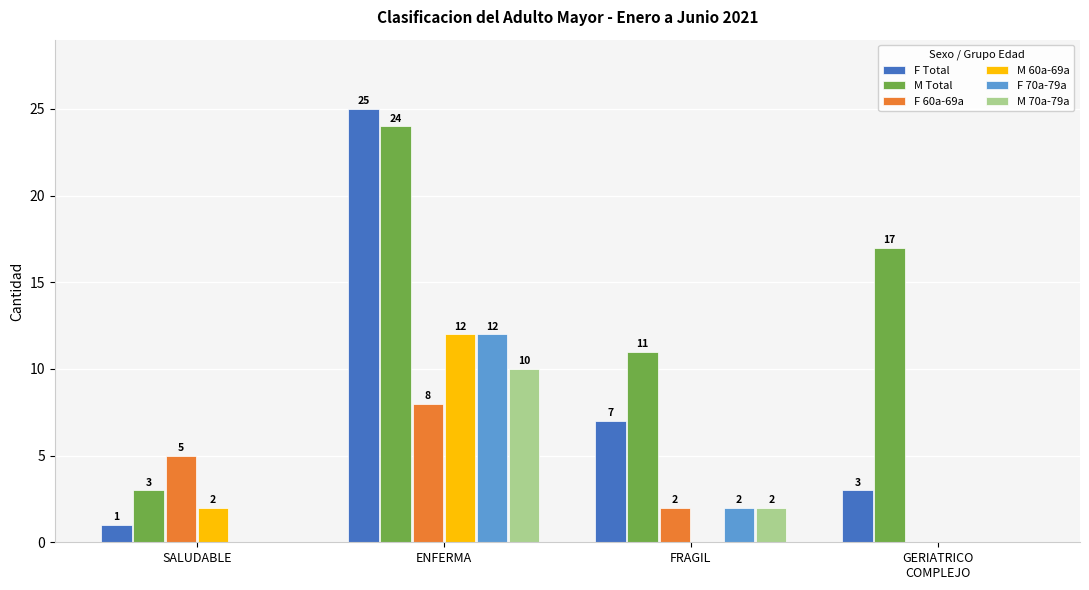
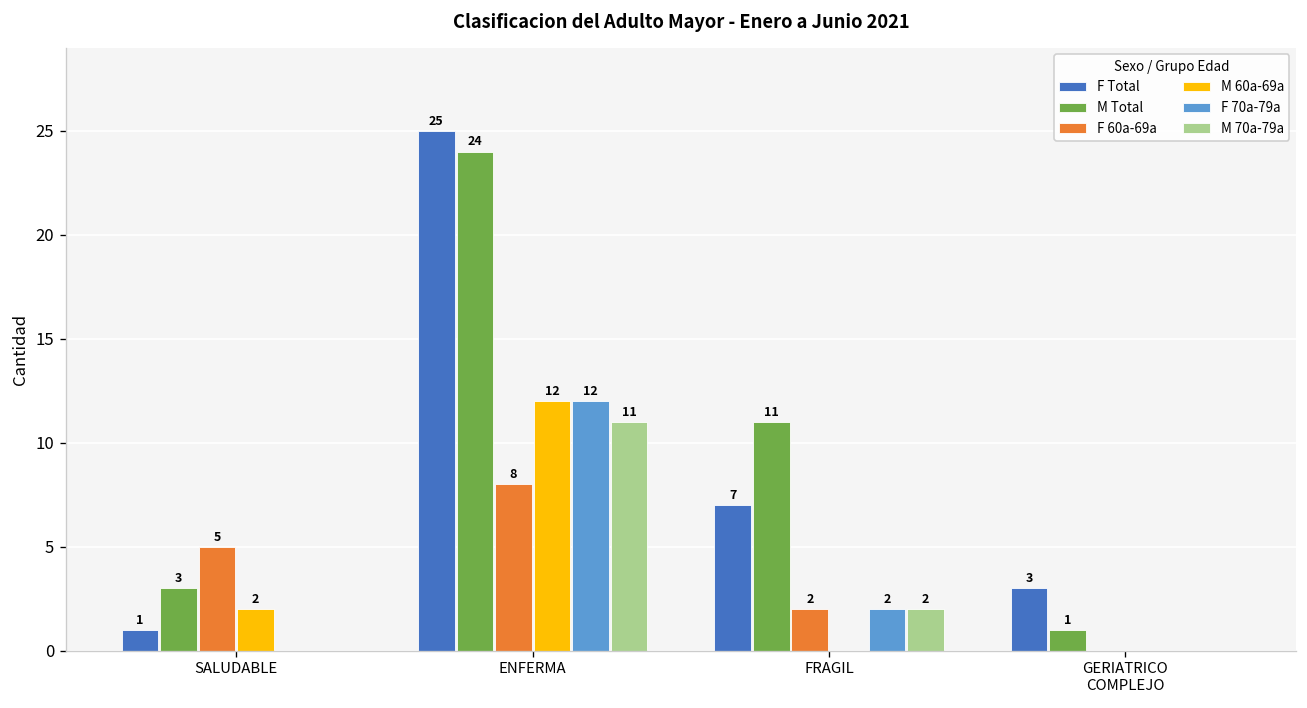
M 70a-79a, ENFERMA: 10 -> 11
M Total, GERIATRICO COMPLEJO: 17 -> 1
